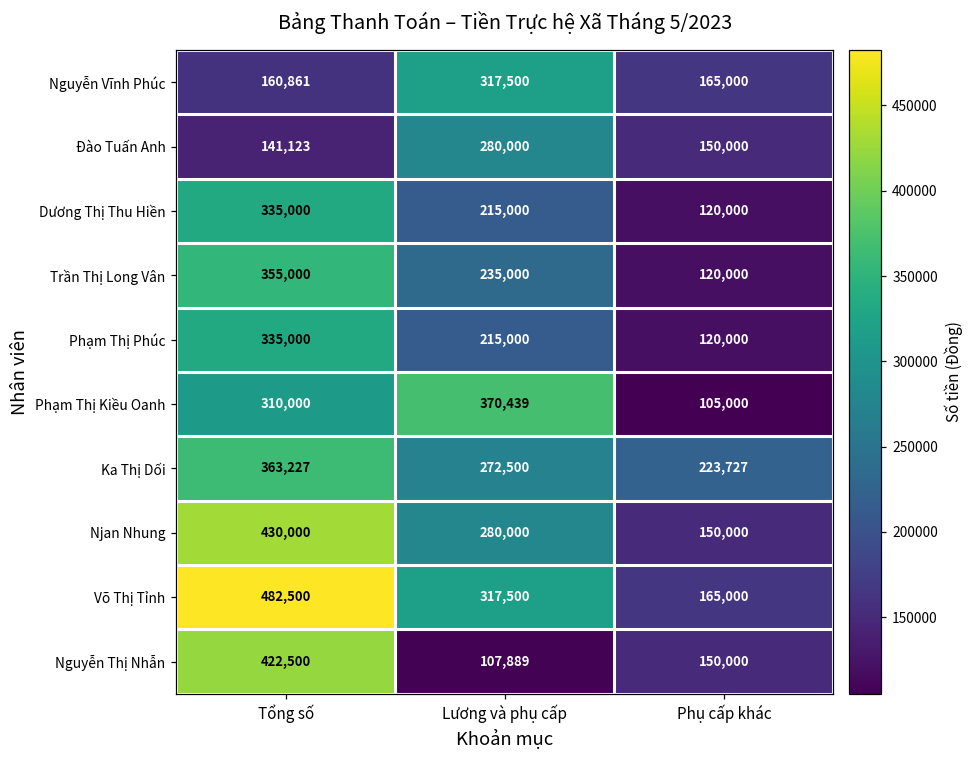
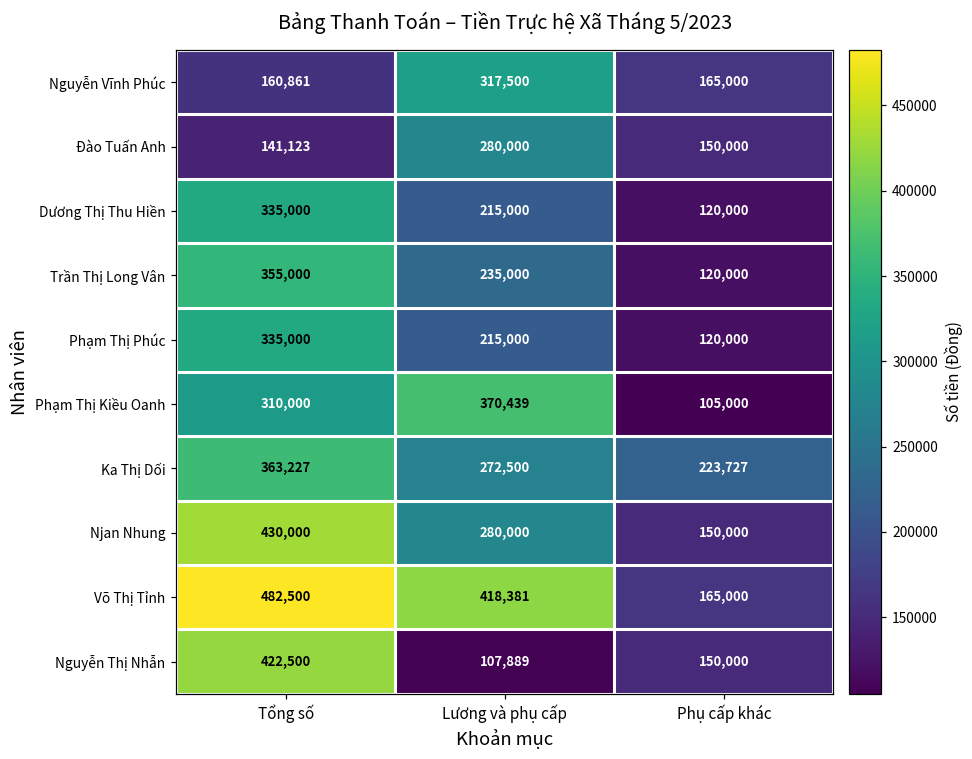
Võ Thị Tỉnh, Lương và phụ cấp: 317,500 -> 418,381
